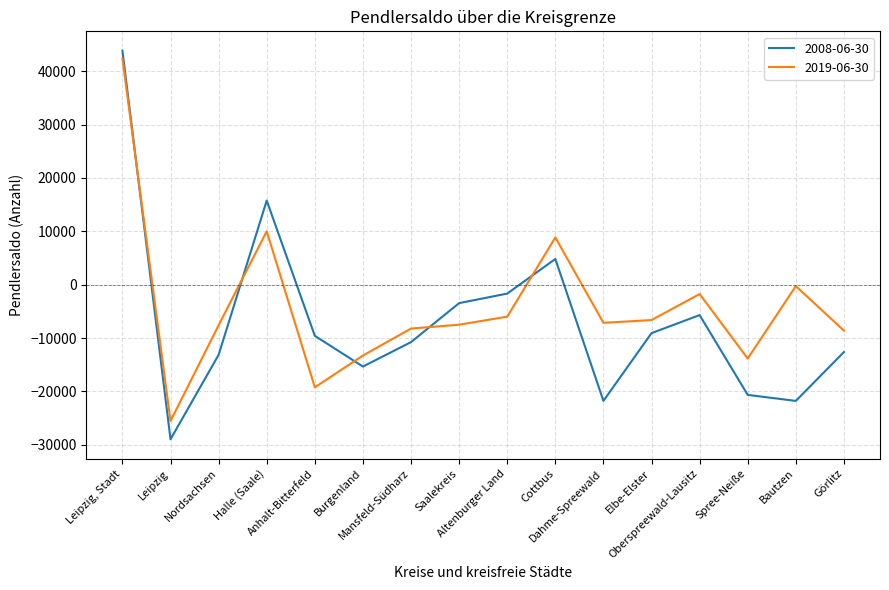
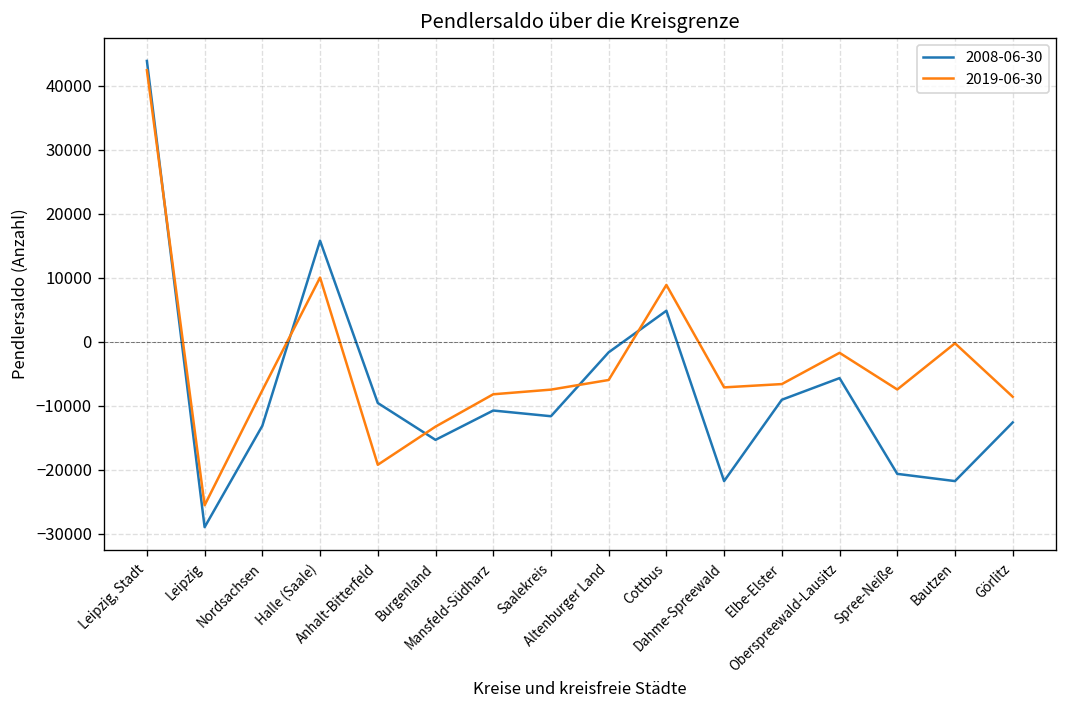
2008-06-30, Saalekreis: -3000 -> -12000
2019-06-30, Spree-Neiße: -14000 -> -7000
